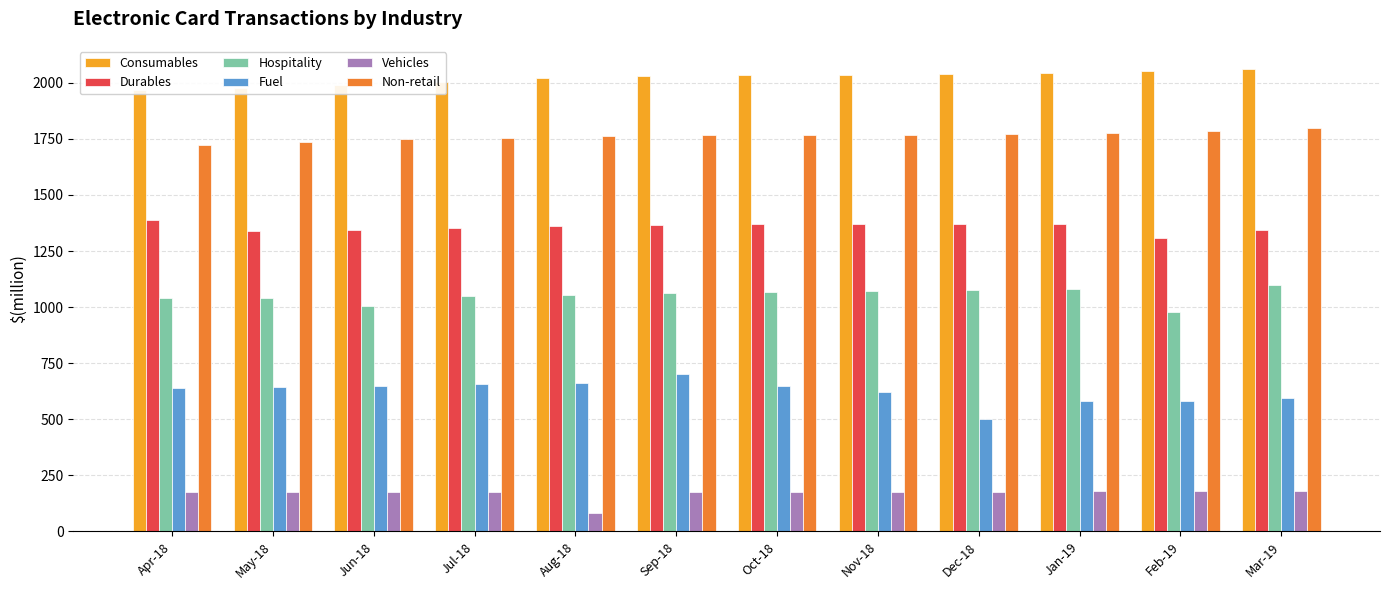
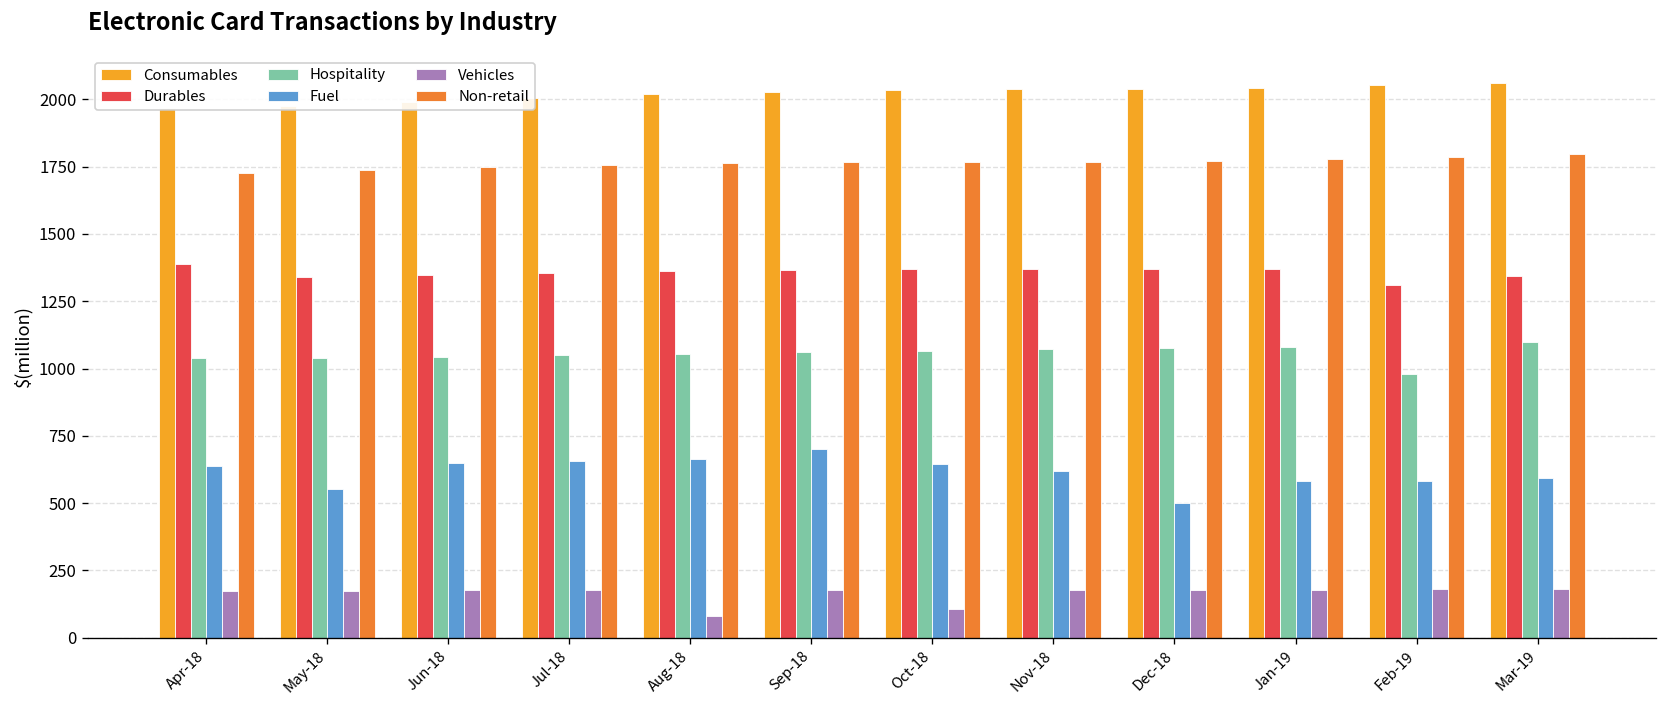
Fuel, May-18: 640 -> 550
Hospitality, Jun-18: 1010 -> 1040
Vehicles, Oct-18: 180 -> 110
